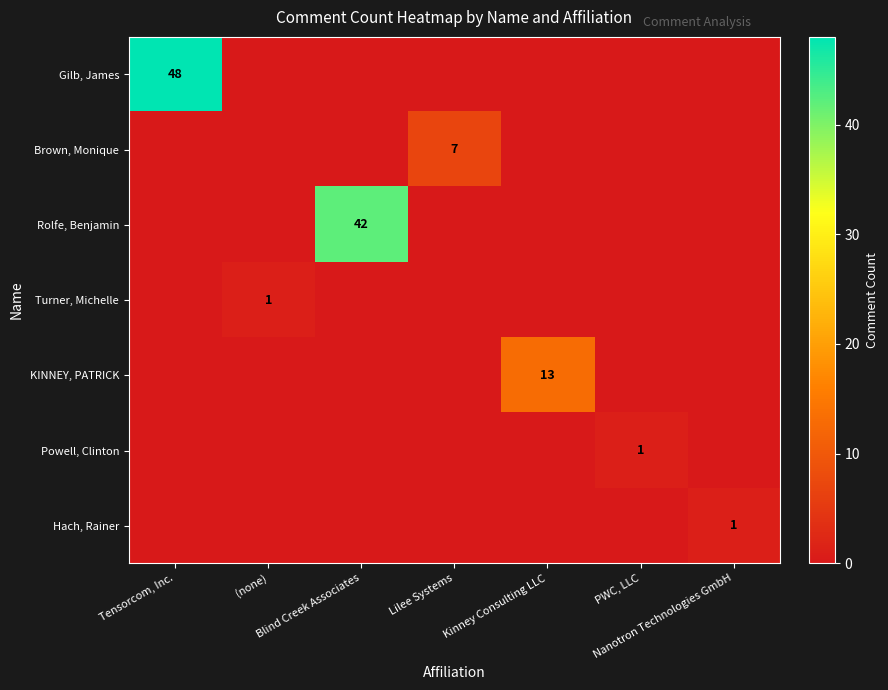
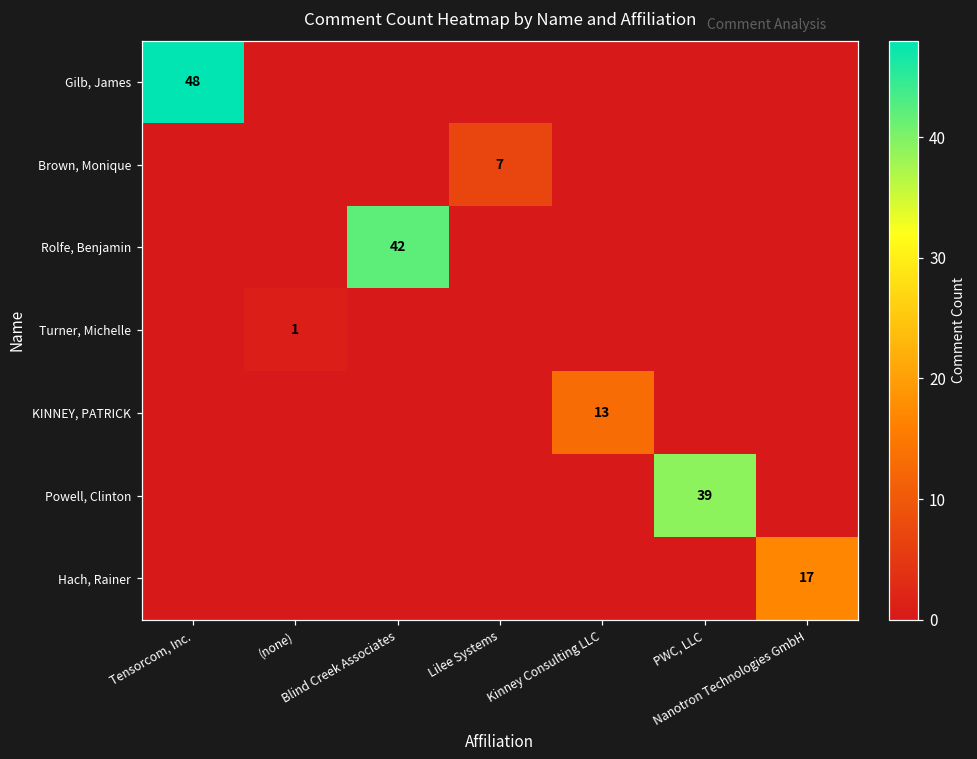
Powell, Clinton, PWC, LLC: 1 -> 39
Hach, Rainer, Nanotron Technologies GmbH: 1 -> 17
